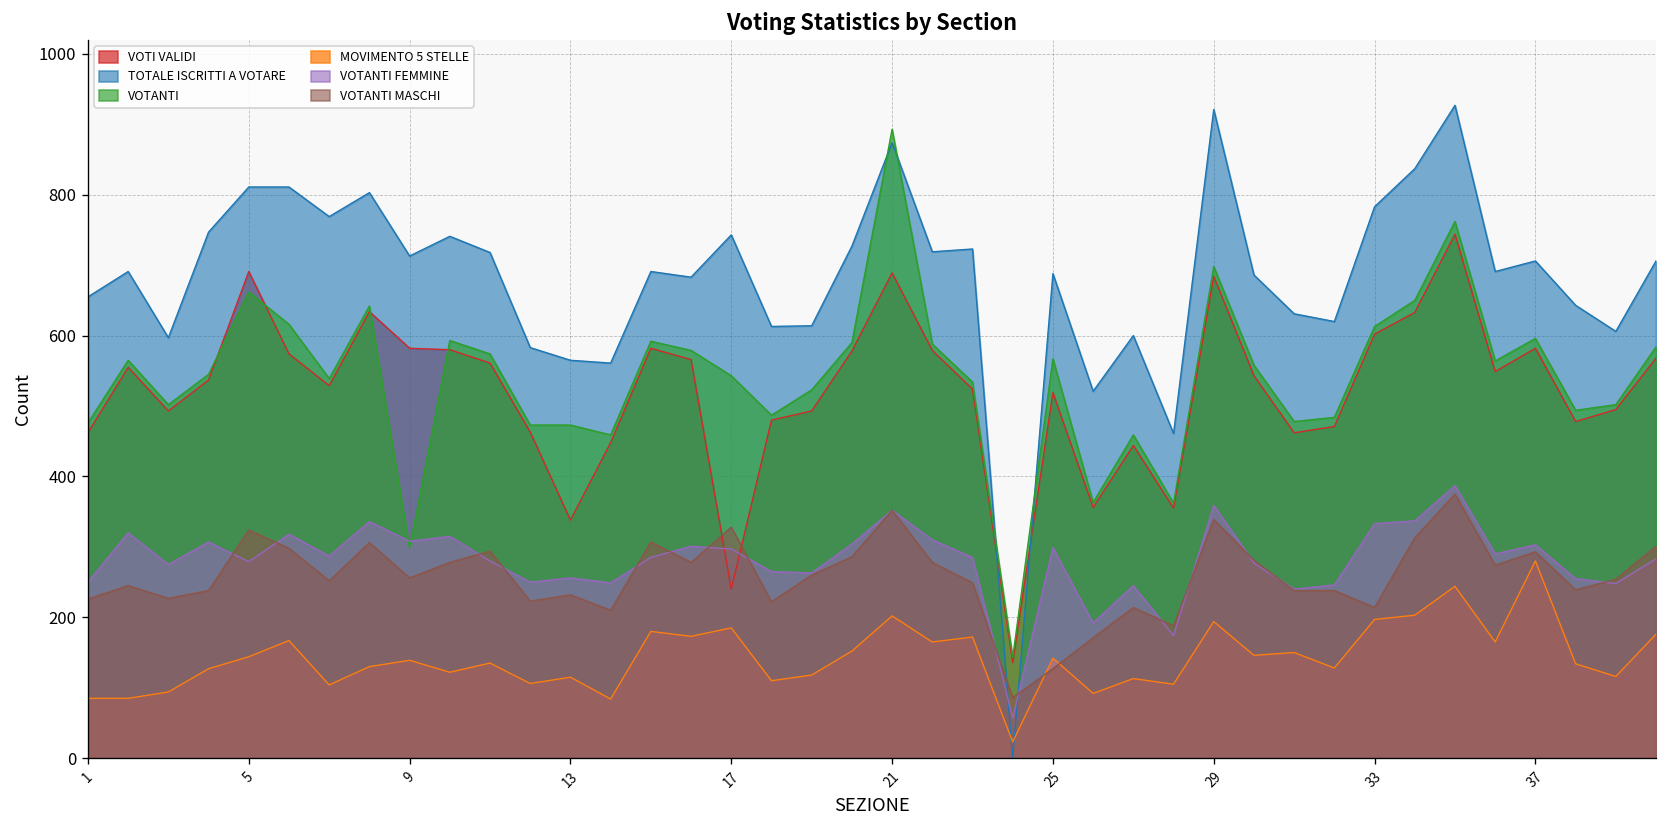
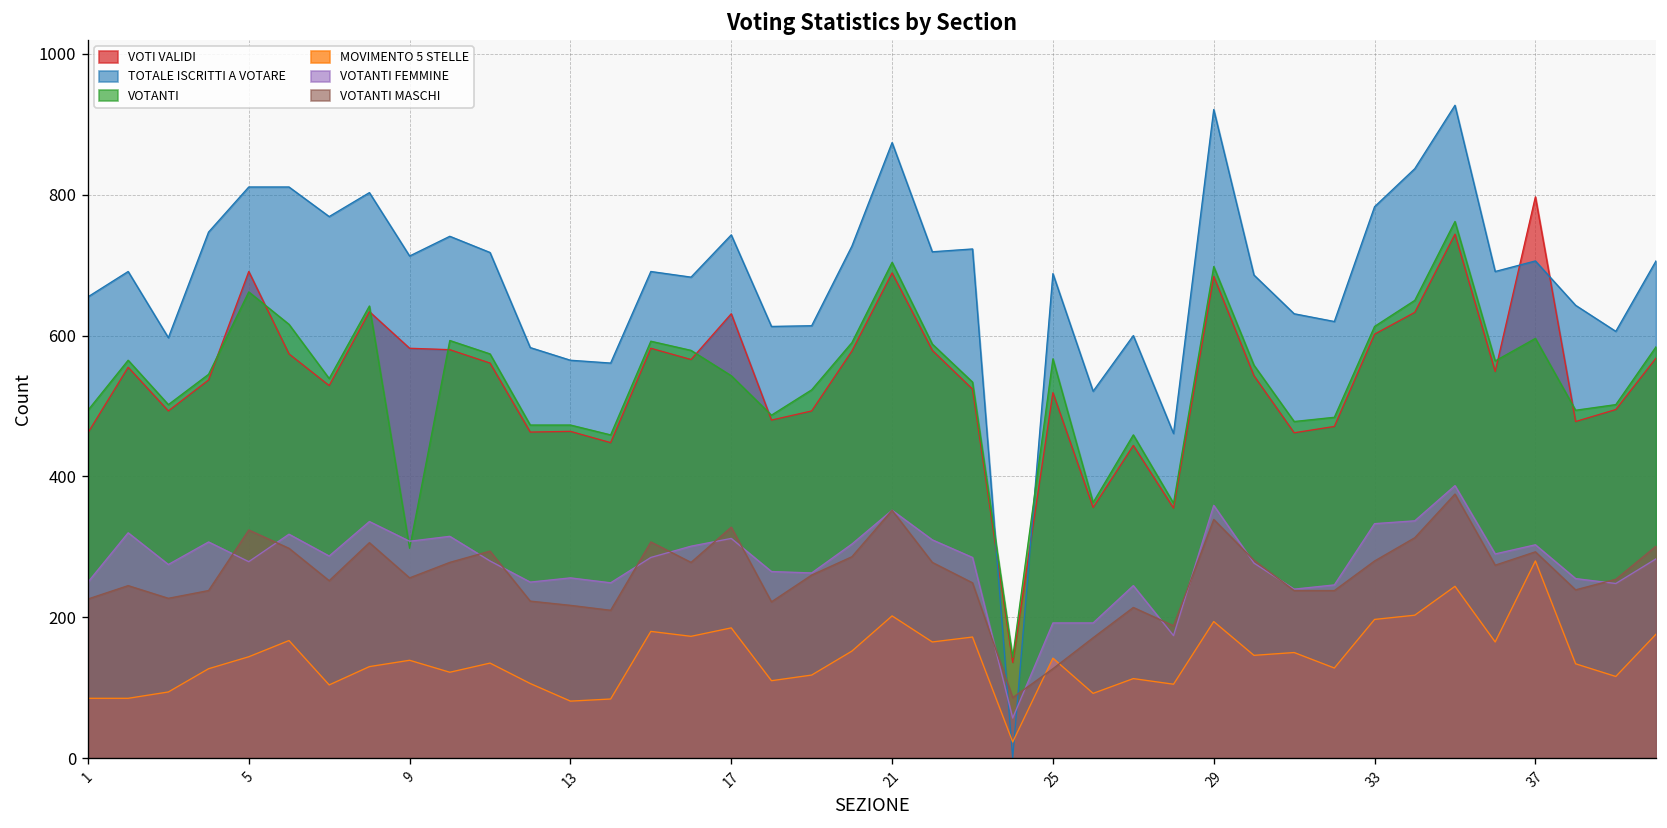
VOTANTI, 1: 480 -> 490
VOTI VALIDI, 13: 340 -> 460
MOVIMENTO 5 STELLE, 13: 120 -> 80
VOTANTI MASCHI, 13: 230 -> 220
VOTI VALIDI, 17: 240 -> 630
VOTANTI FEMMINE, 17: 300 -> 310
VOTANTI, 21: 890 -> 700
VOTANTI FEMMINE, 25: 300 -> 190
VOTANTI MASCHI, 33: 210 -> 280
VOTI VALIDI, 37: 580 -> 800
